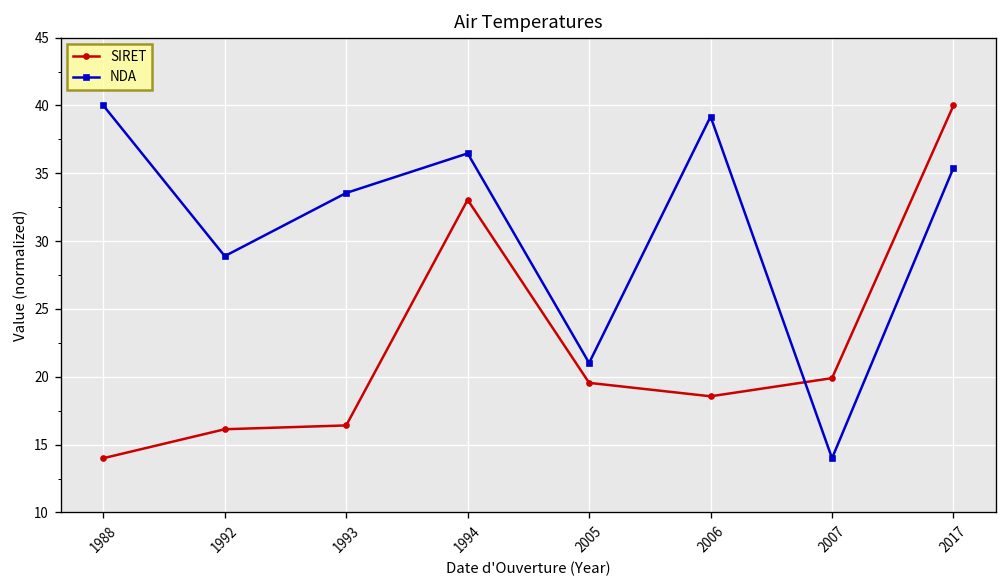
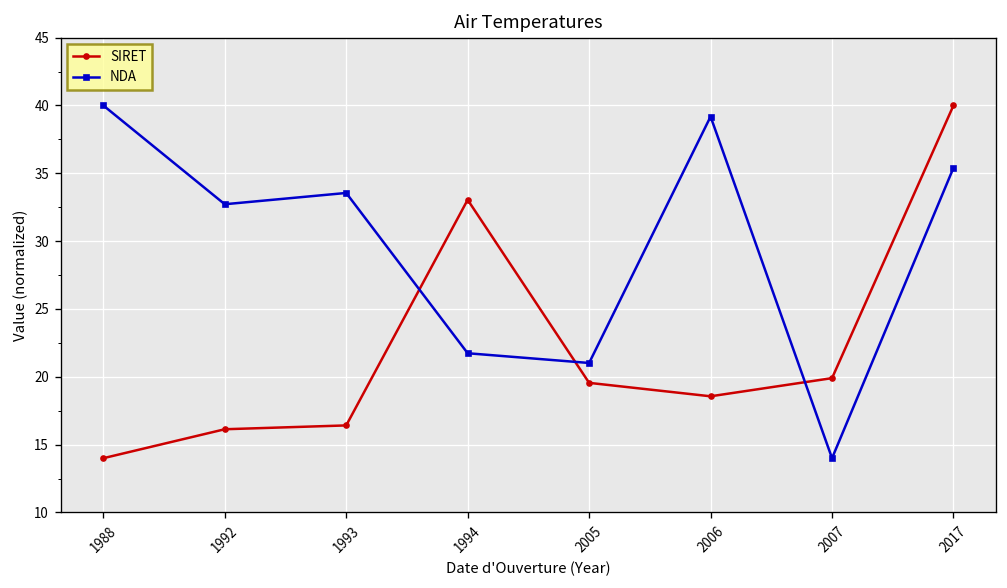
NDA, 1992: 28.9 -> 32.7
NDA, 1994: 36.5 -> 21.7
